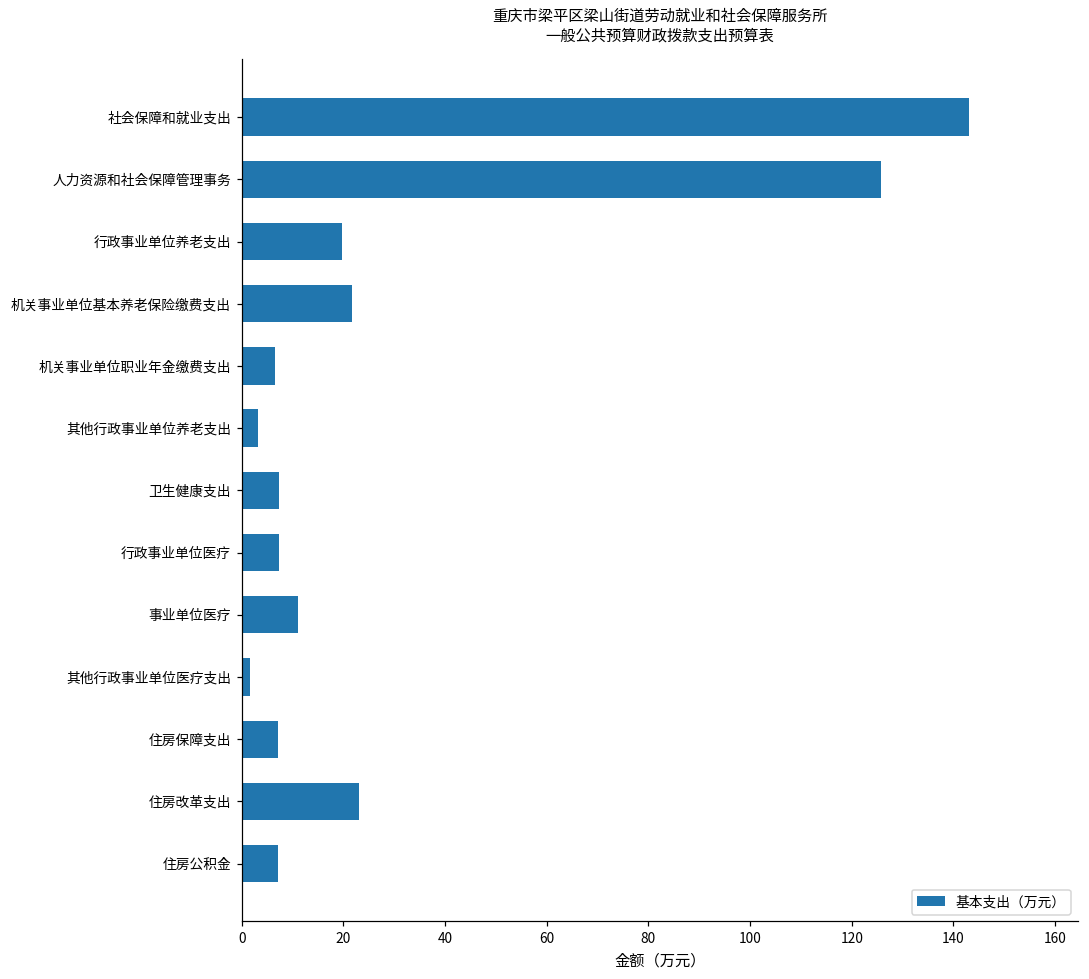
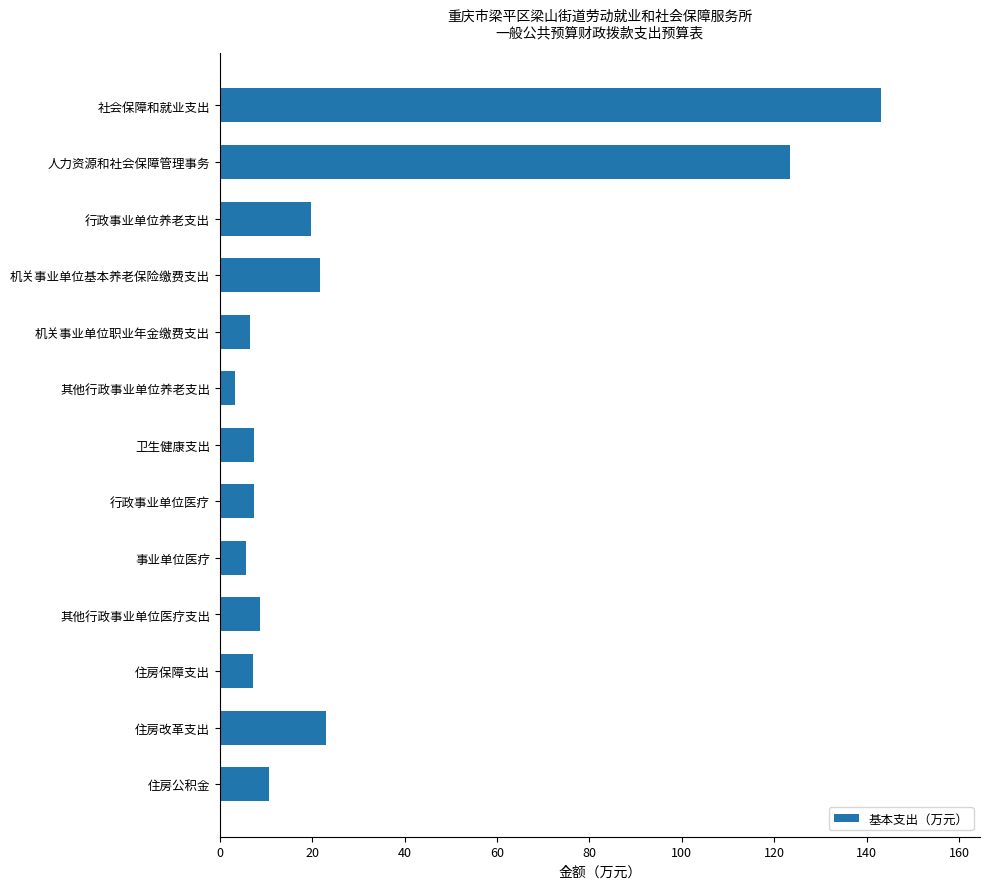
人力资源和社会保障管理事务: 126 -> 123
事业单位医疗: 11 -> 6
其他行政事业单位医疗支出: 2 -> 9
住房公积金: 7 -> 11
